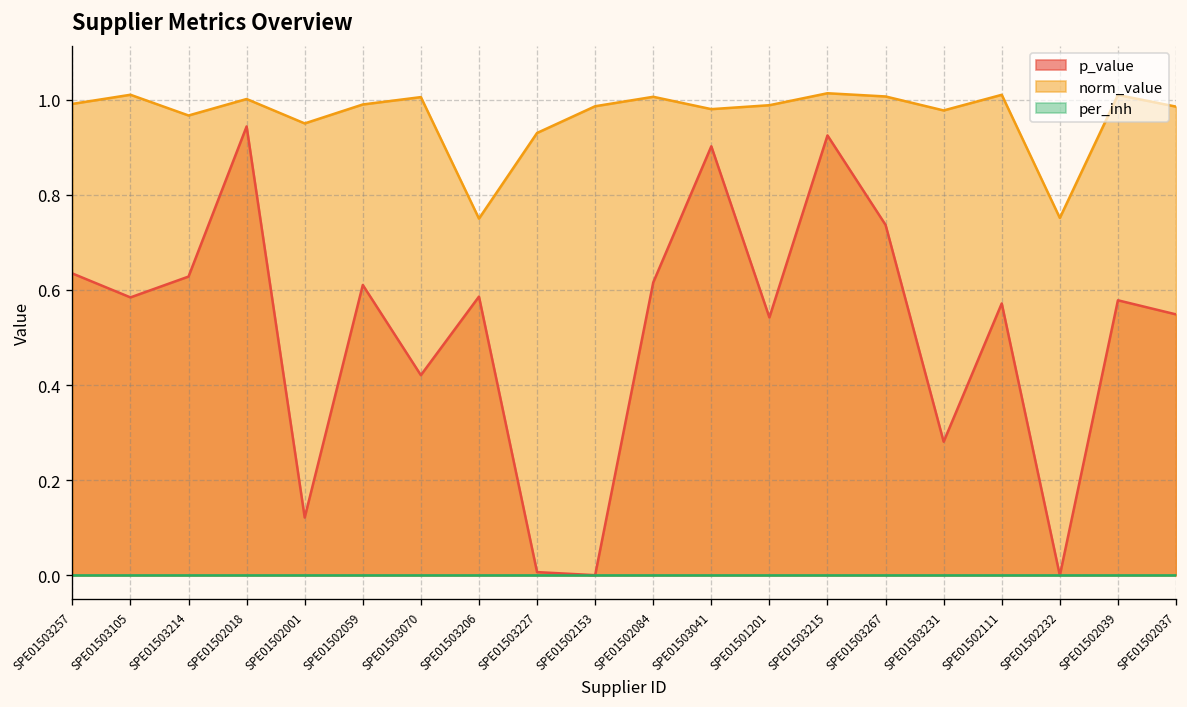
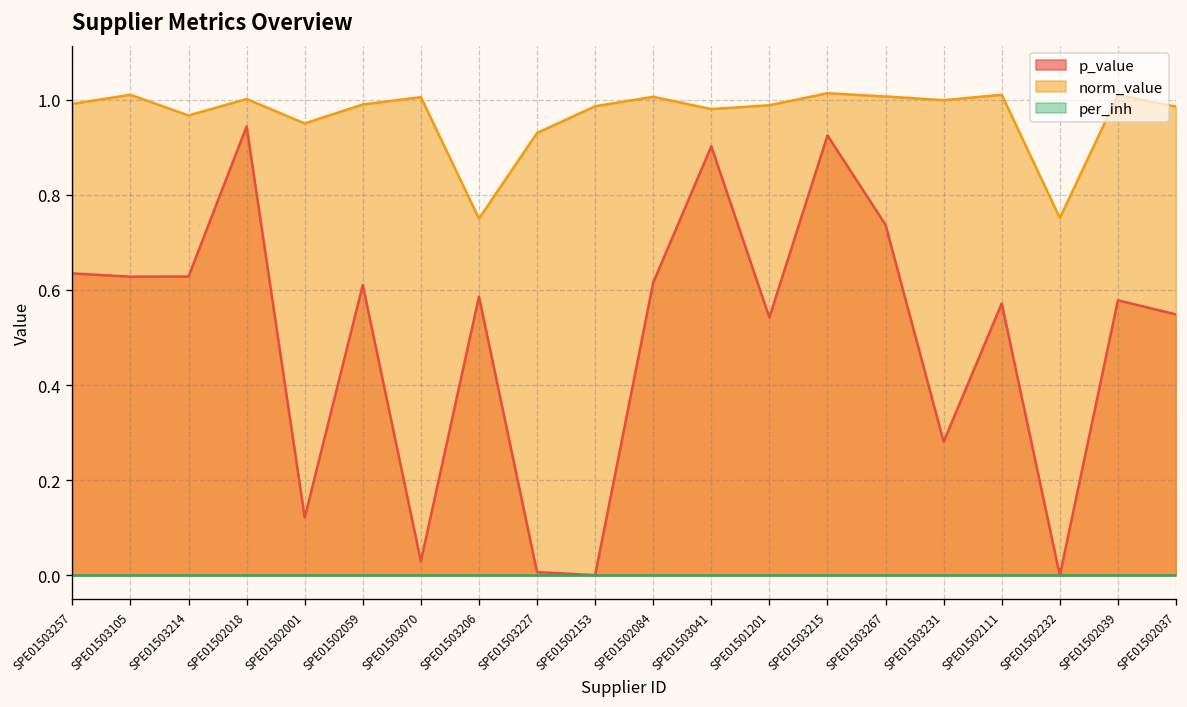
p_value, SPE01503105: 0.58 -> 0.63
p_value, SPE01503070: 0.42 -> 0.03
norm_value, SPE01503231: 0.98 -> 1.00
